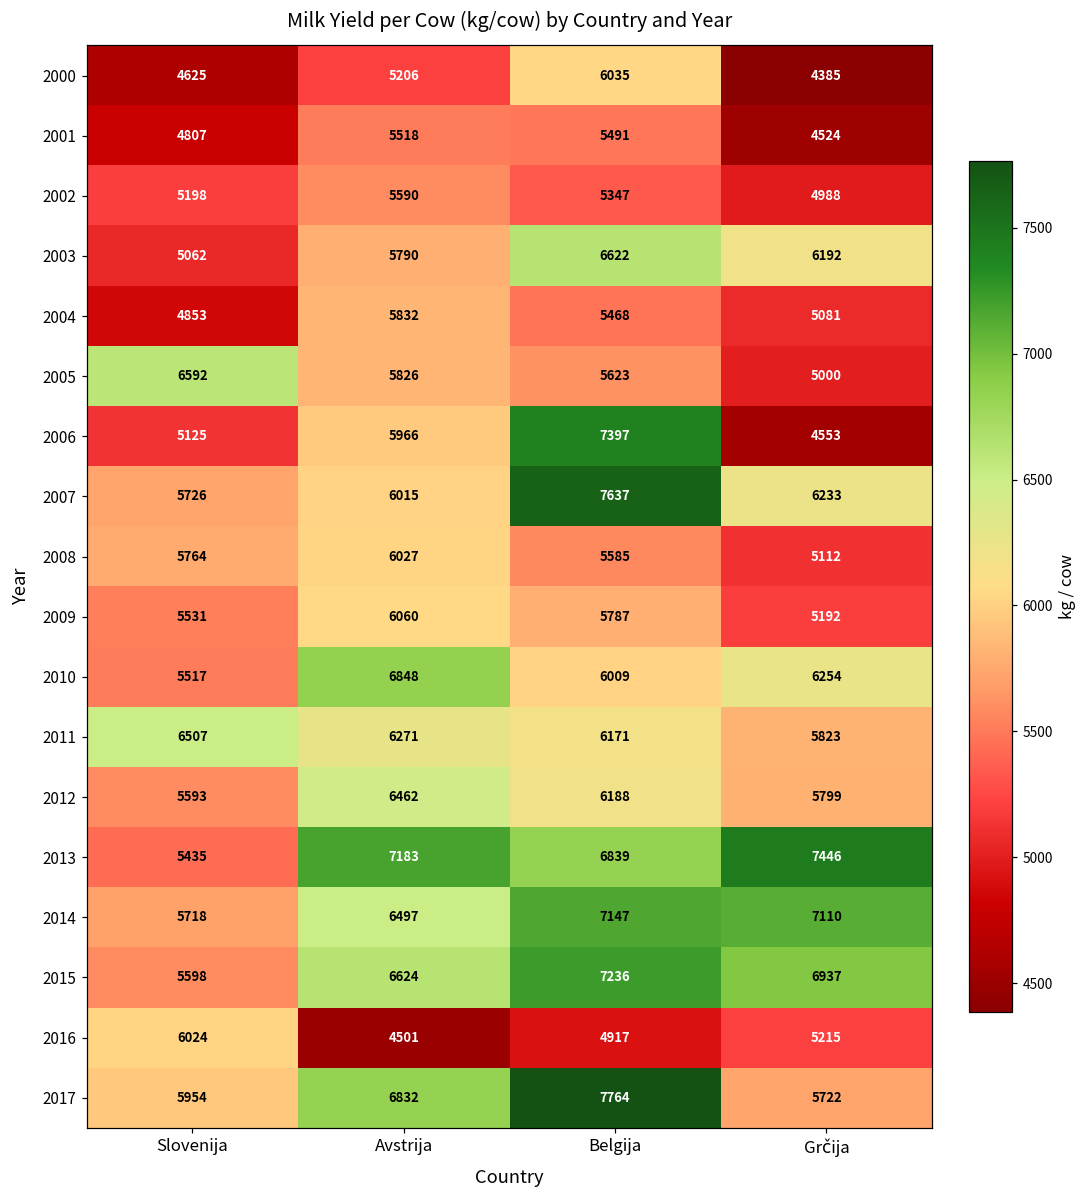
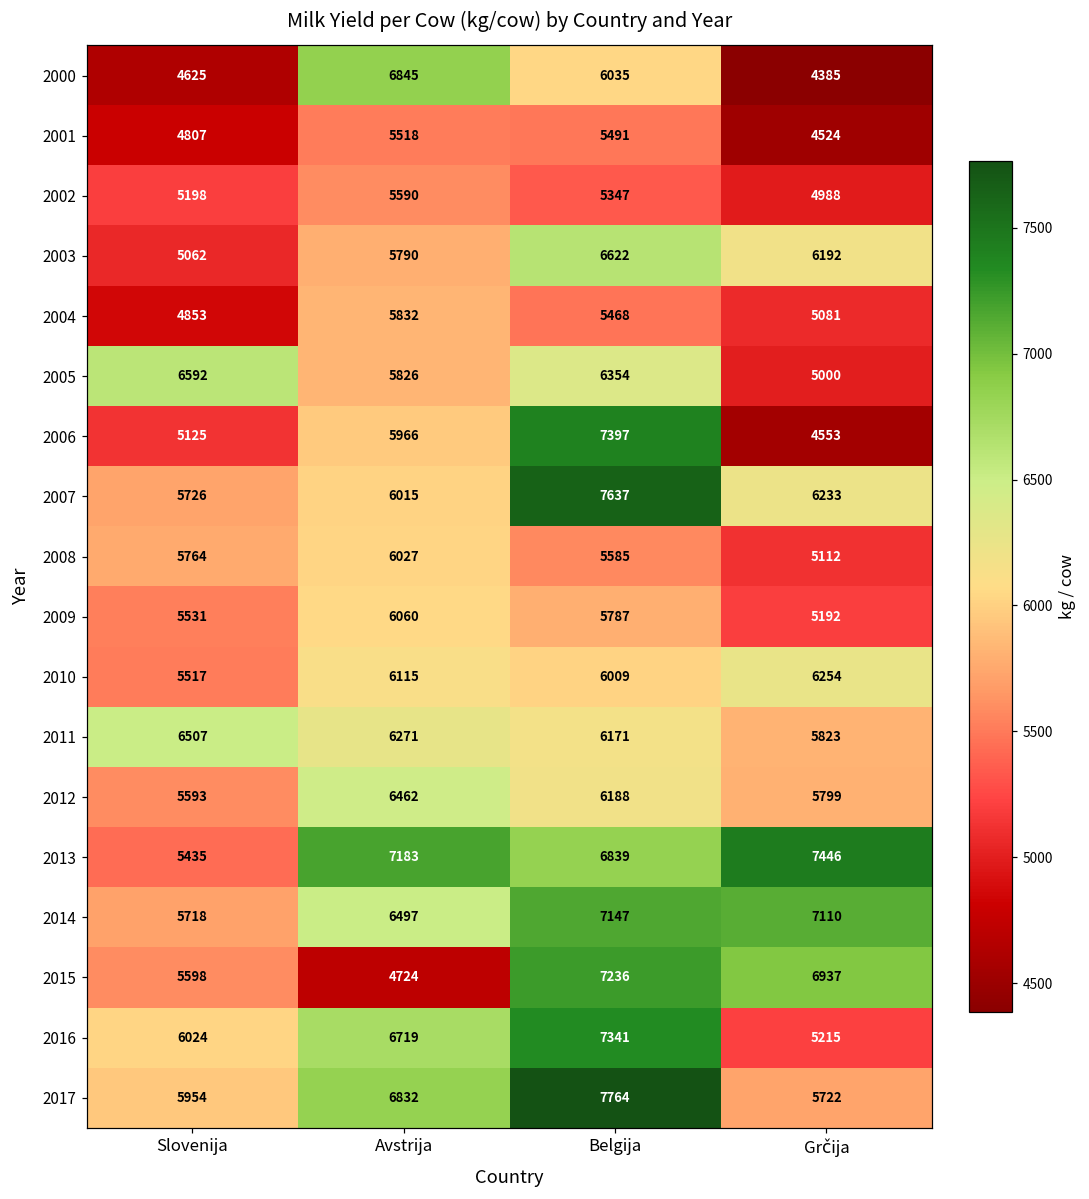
2000, Avstrija: 5206 -> 6845
2005, Belgija: 5623 -> 6354
2010, Avstrija: 6848 -> 6115
2015, Avstrija: 6624 -> 4724
2016, Avstrija: 4501 -> 6719
2016, Belgija: 4917 -> 7341
